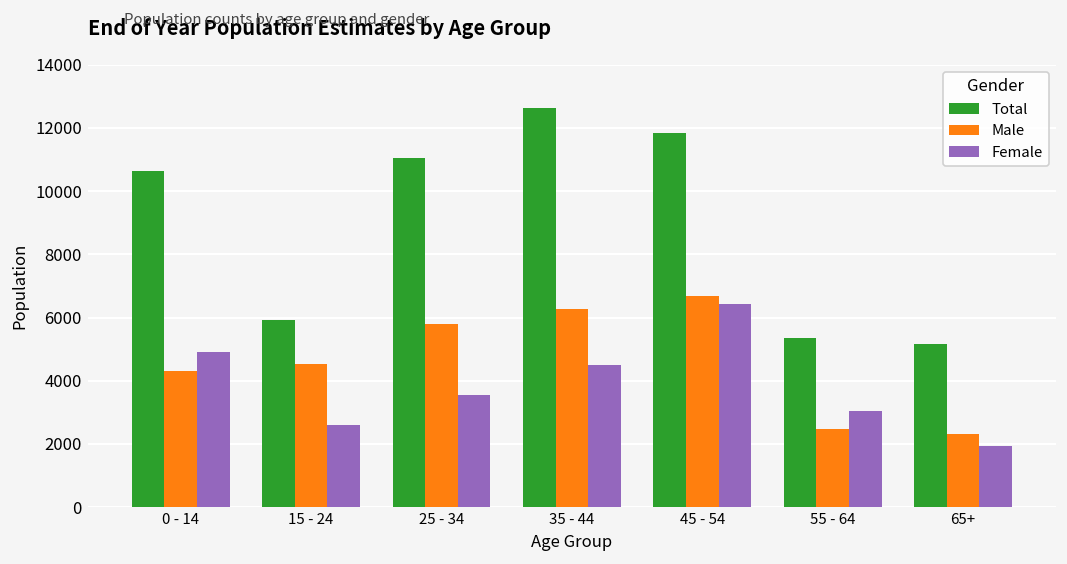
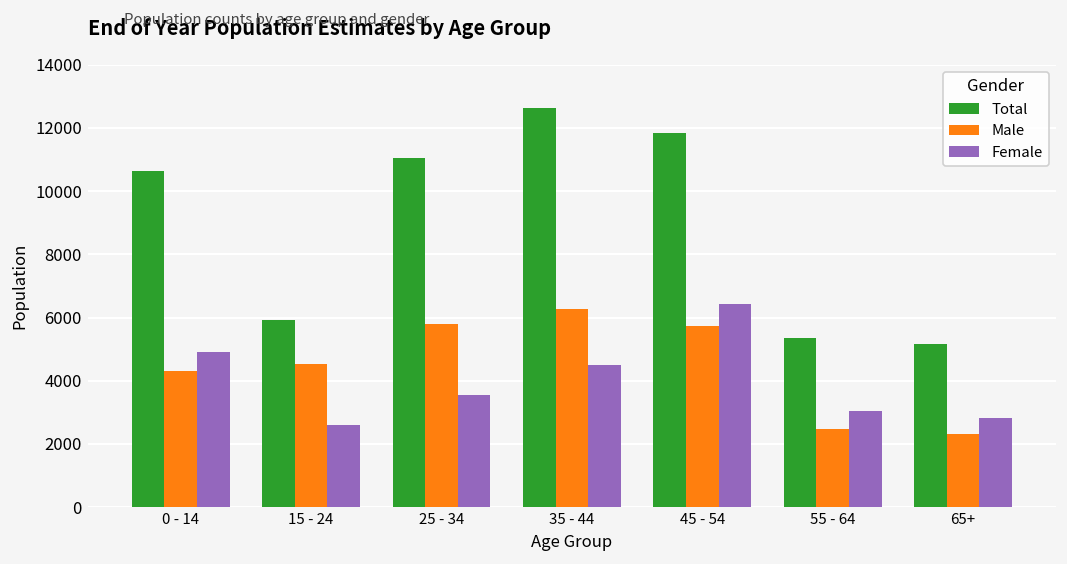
Male, 45 - 54: 6700 -> 5700
Female, 65+: 1900 -> 2800
